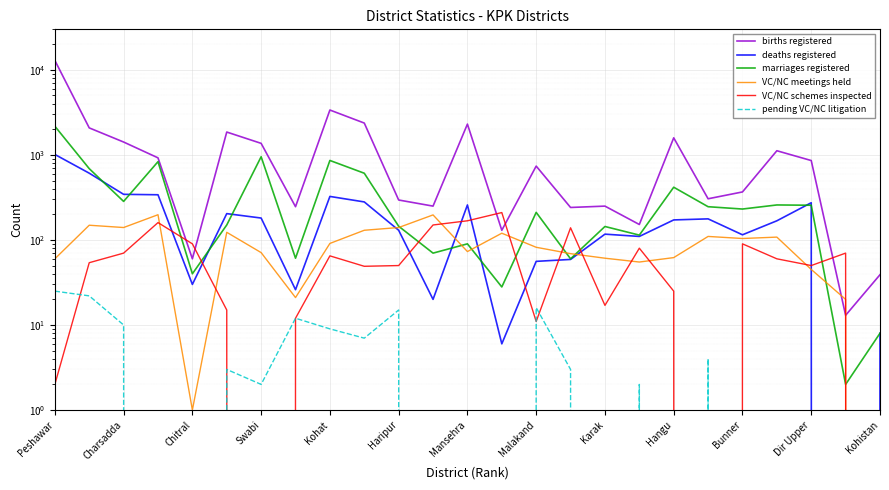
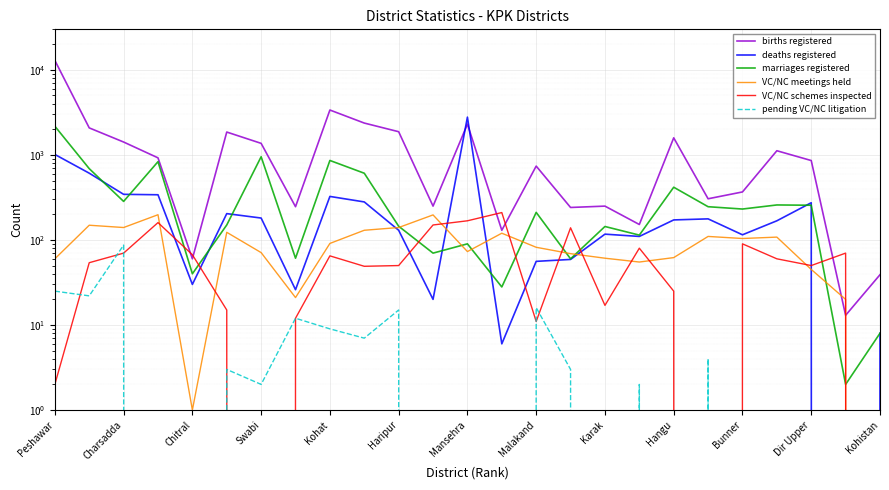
pending VC/NC litigation, Charsadda: 10 -> 90
VC/NC schemes inspected, Chitral: 90 -> 70
births registered, Haripur: 300 -> 1900
deaths registered, Mansehra: 260 -> 2800
